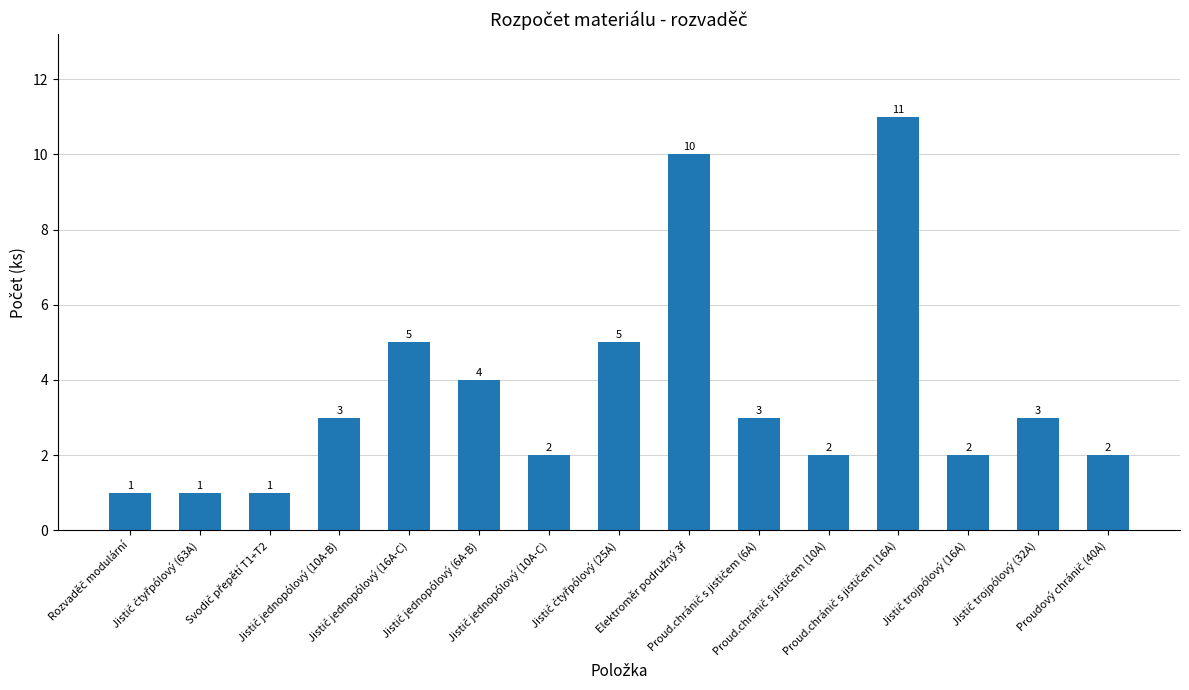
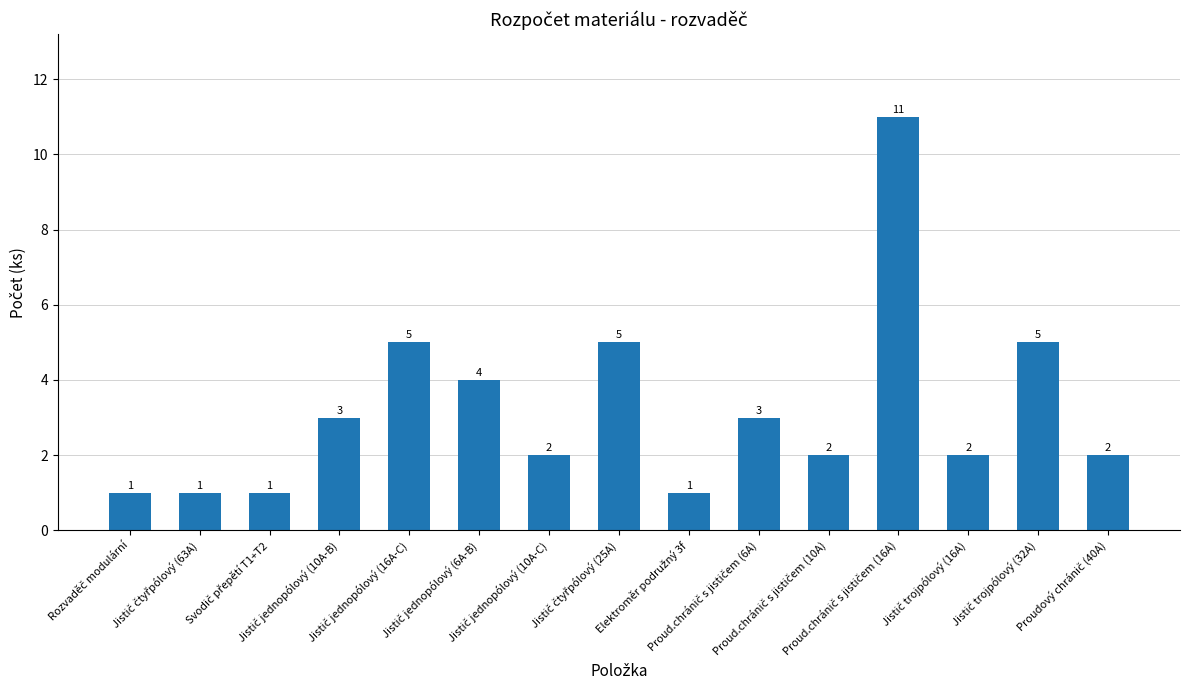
Elektroměr podružný 3f: 10 -> 1
Jistič trojpólový (32A): 3 -> 5
